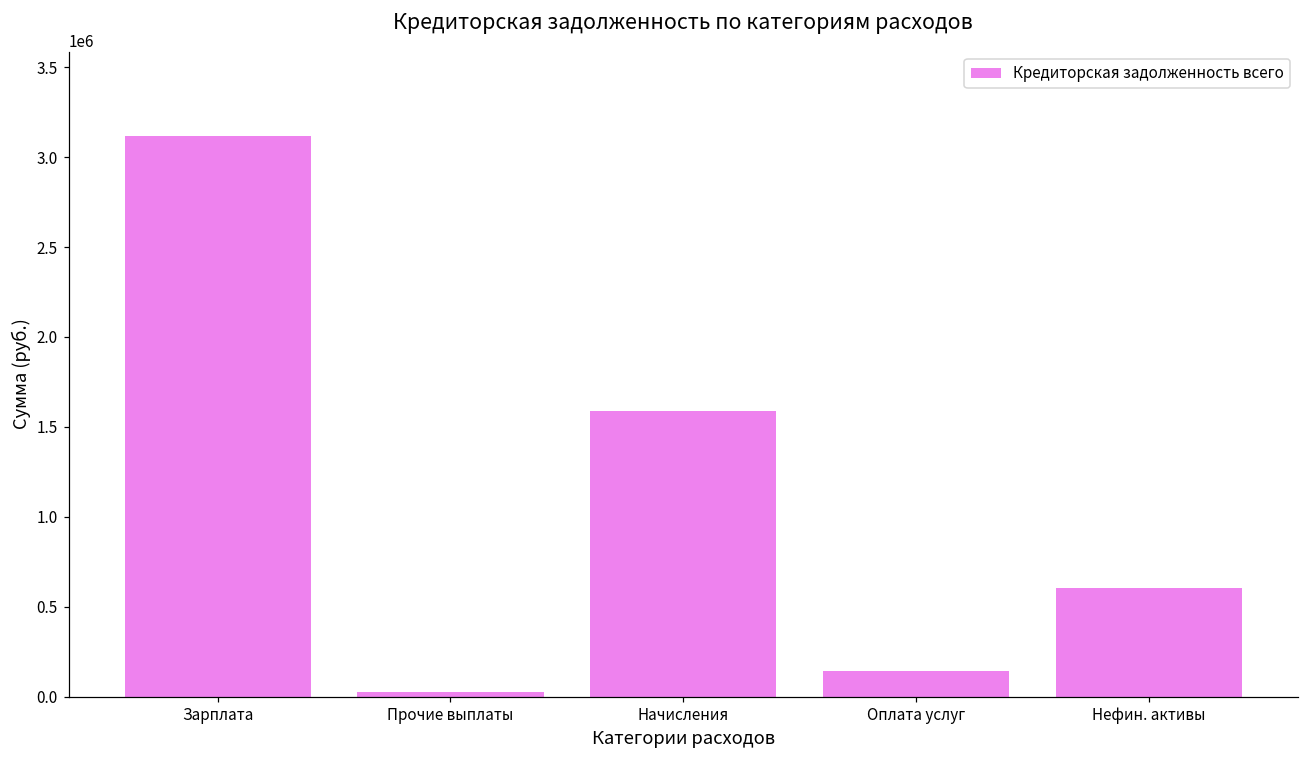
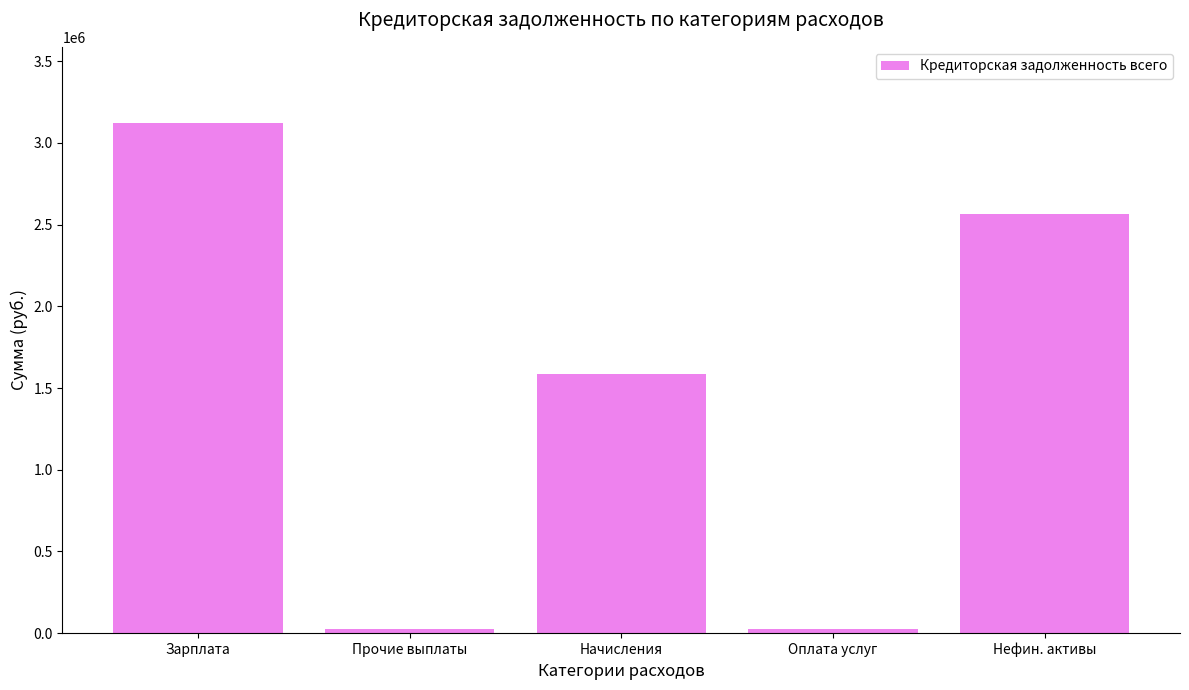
Оплата услуг: 140000 -> 30000
Нефин. активы: 610000 -> 2560000
